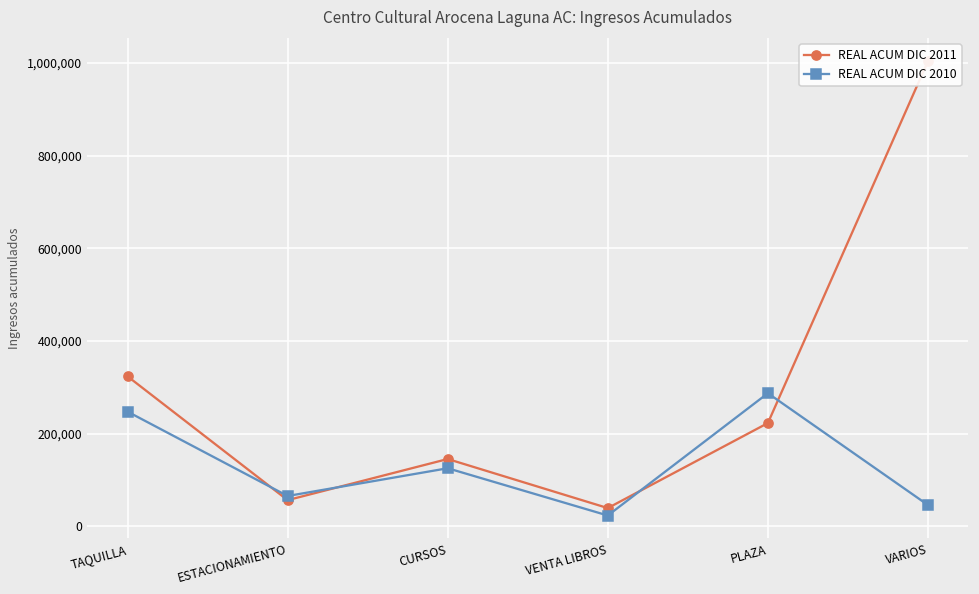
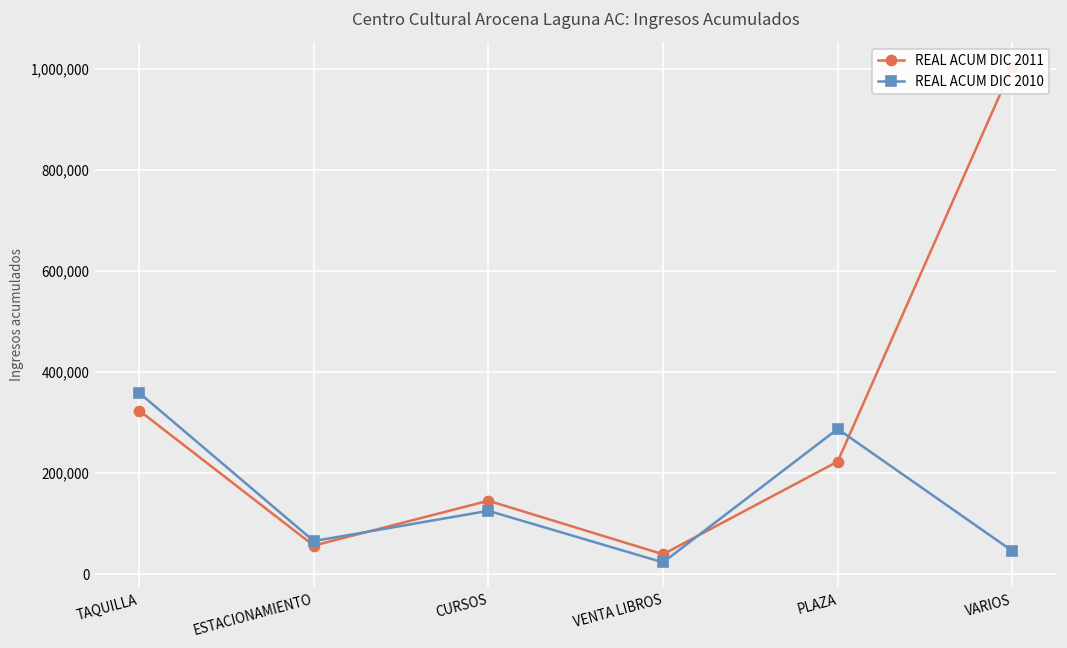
REAL ACUM DIC 2010, TAQUILLA: 250,000 -> 360,000
